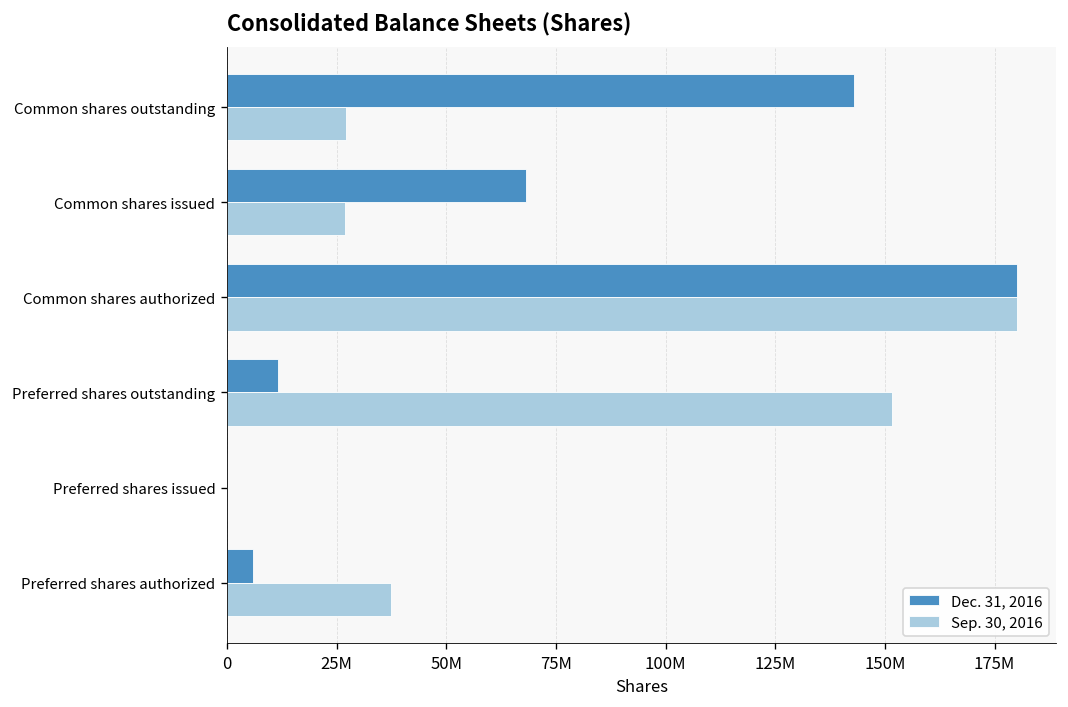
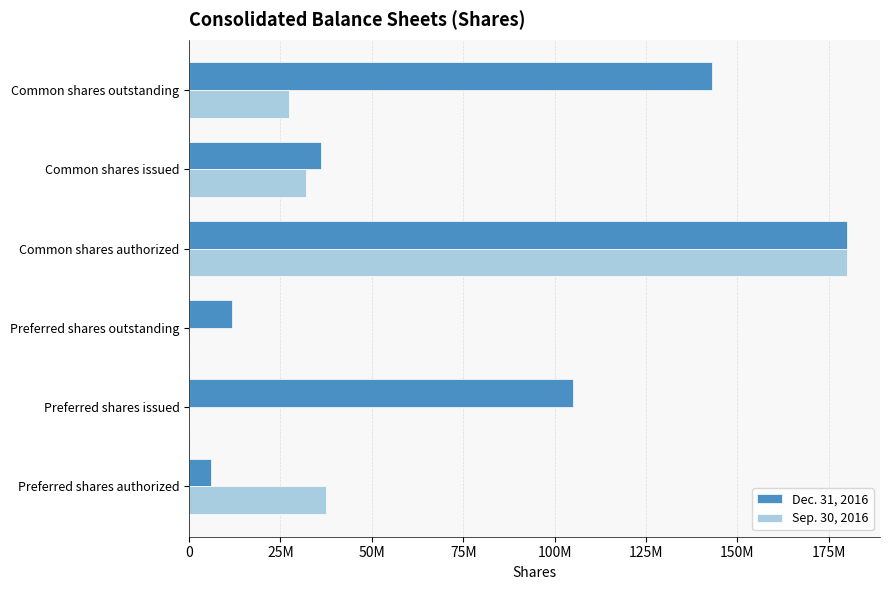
Dec. 31, 2016, Common shares issued: 68000000 -> 36000000
Sep. 30, 2016, Common shares issued: 27000000 -> 32000000
Sep. 30, 2016, Preferred shares outstanding: 152000000 -> 0
Dec. 31, 2016, Preferred shares issued: 0 -> 105000000
